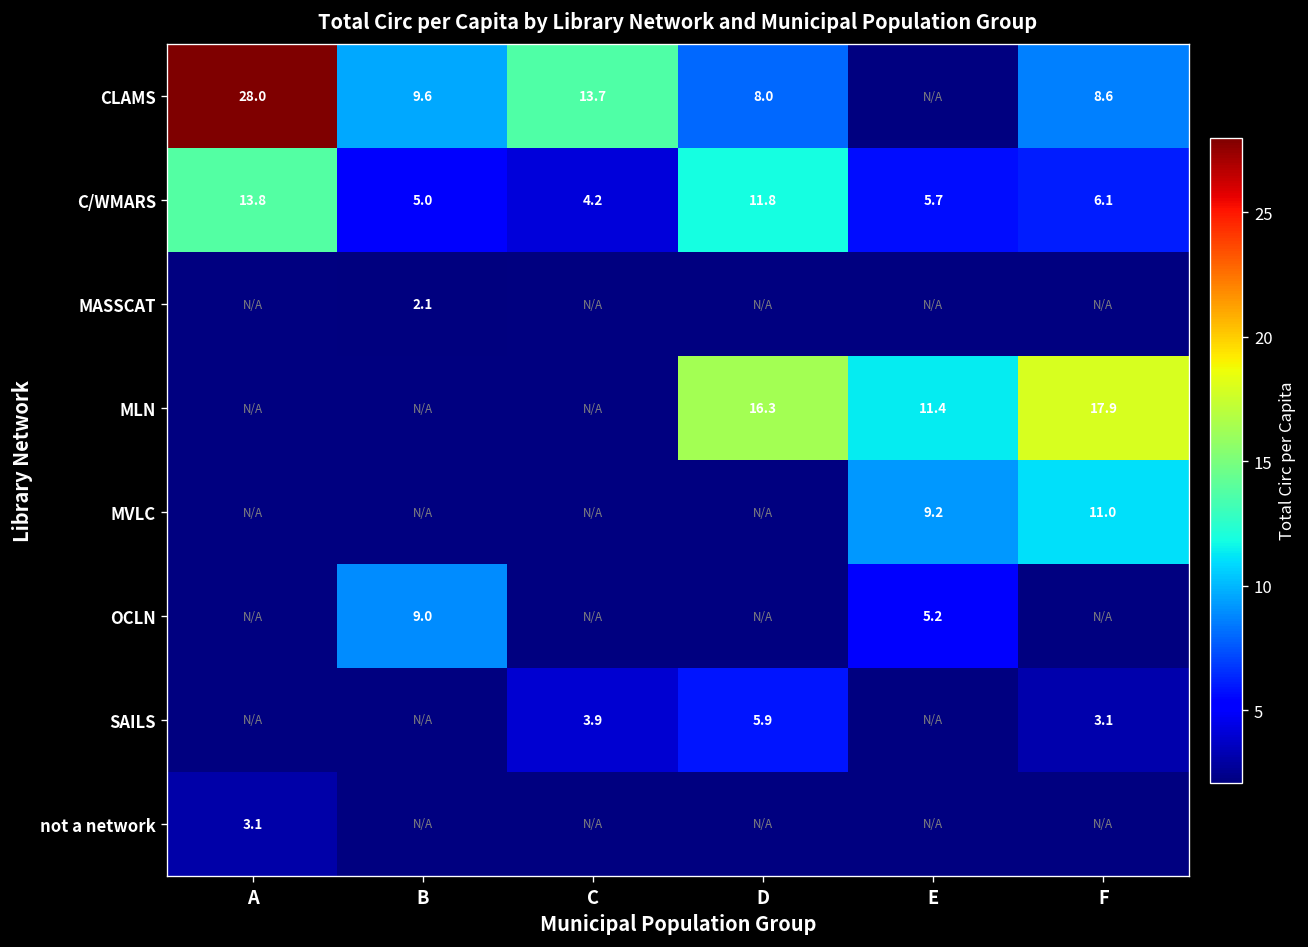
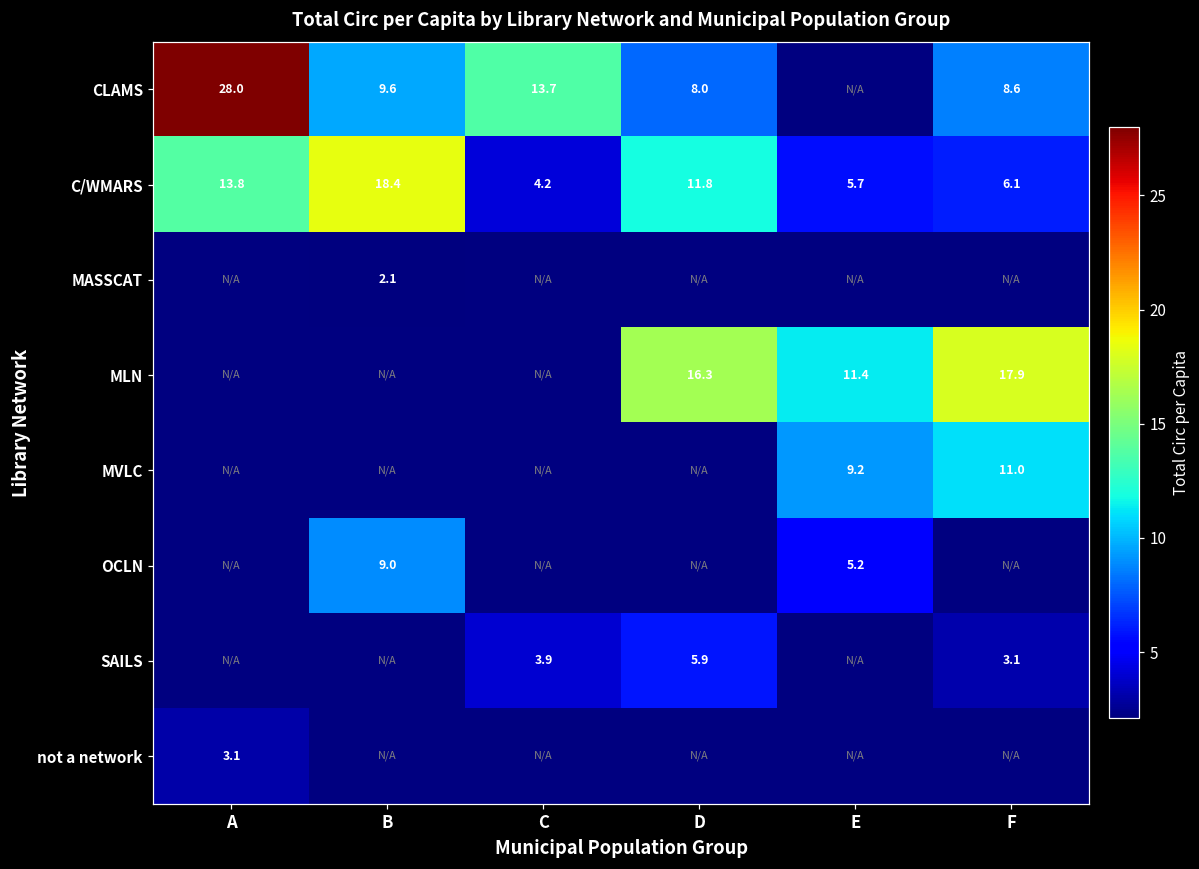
C/WMARS, B: 5.0 -> 18.4
